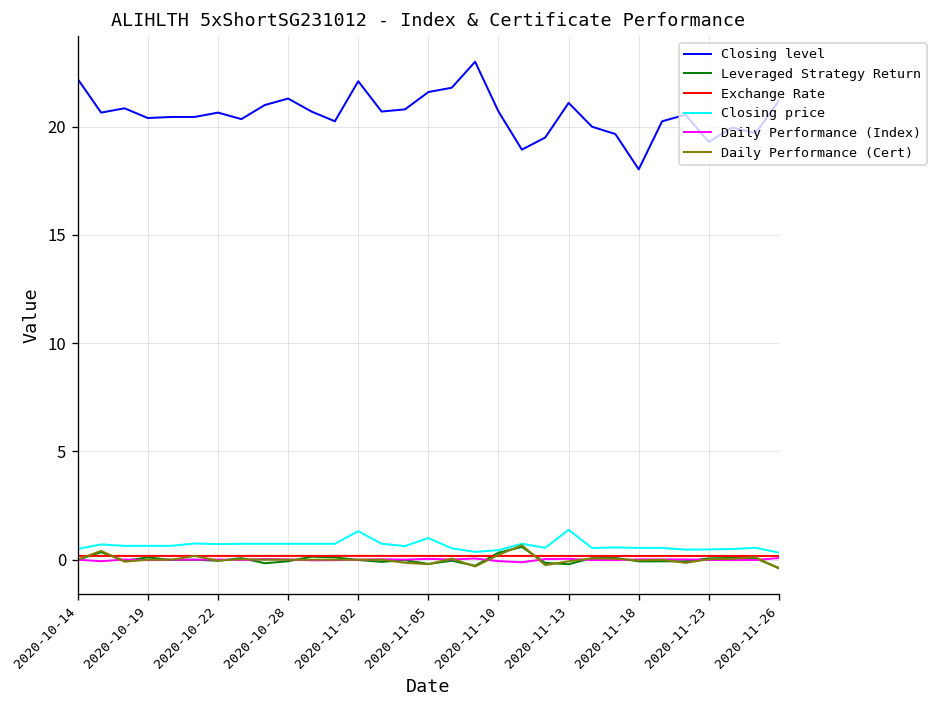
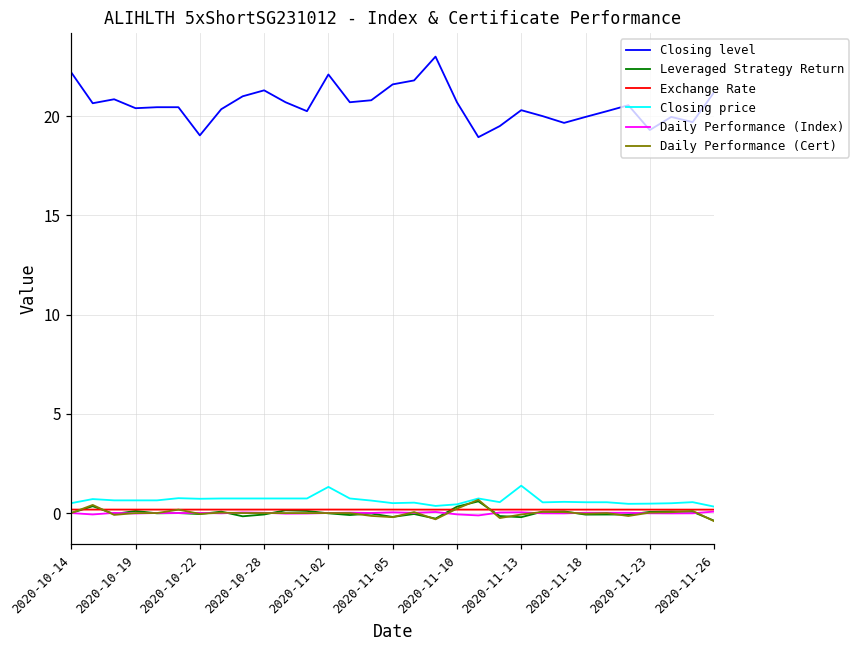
Closing level, 2020-10-22: 20.7 -> 19.0
Closing price, 2020-11-05: 1.0 -> 0.5
Closing level, 2020-11-13: 21.1 -> 20.3
Closing level, 2020-11-18: 18.0 -> 20.0
